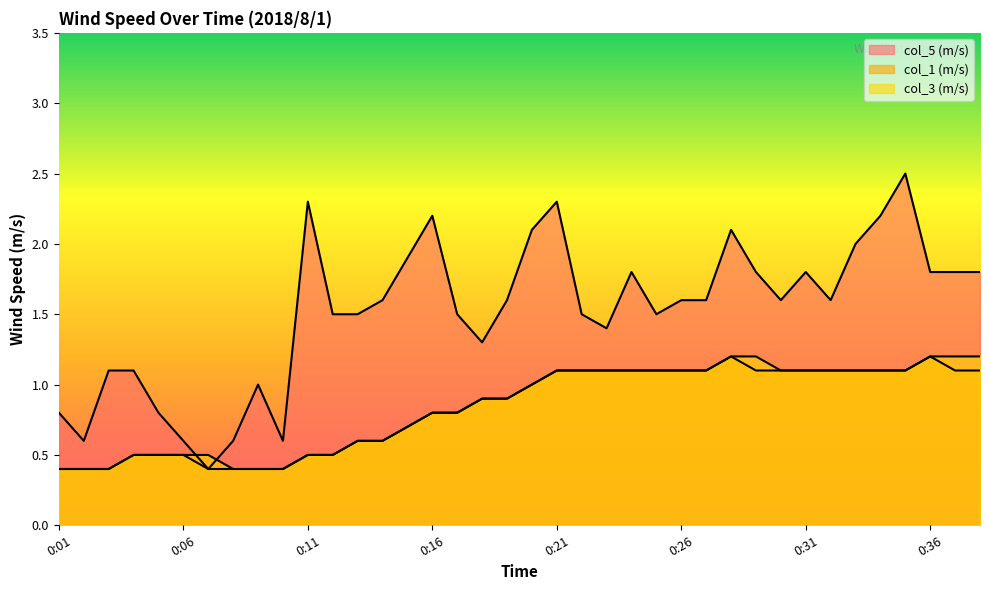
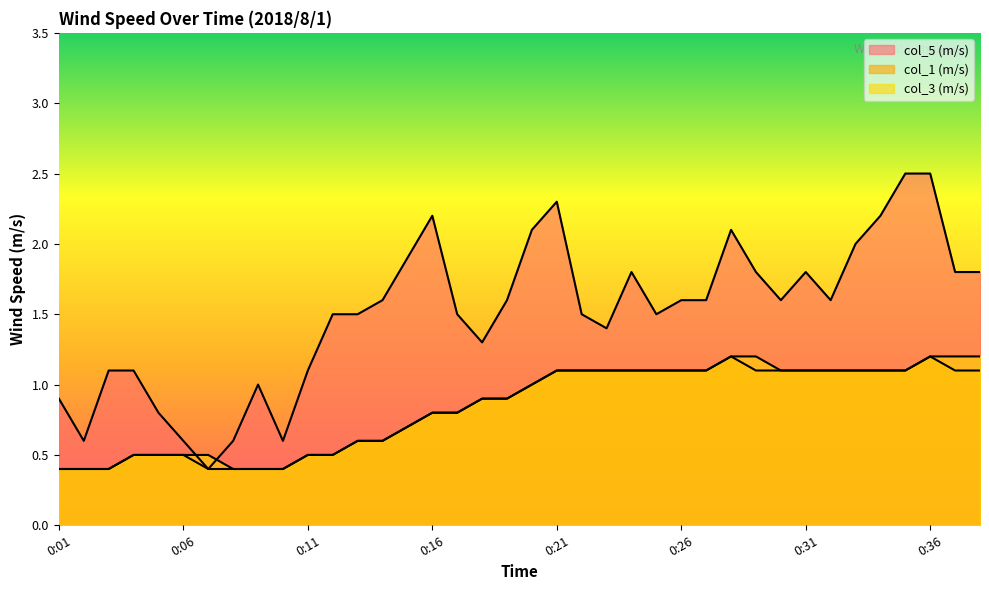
col_5 (m/s), 0:01: 0.8 -> 0.9
col_5 (m/s), 0:11: 2.3 -> 1.1
col_5 (m/s), 0:36: 1.8 -> 2.5
